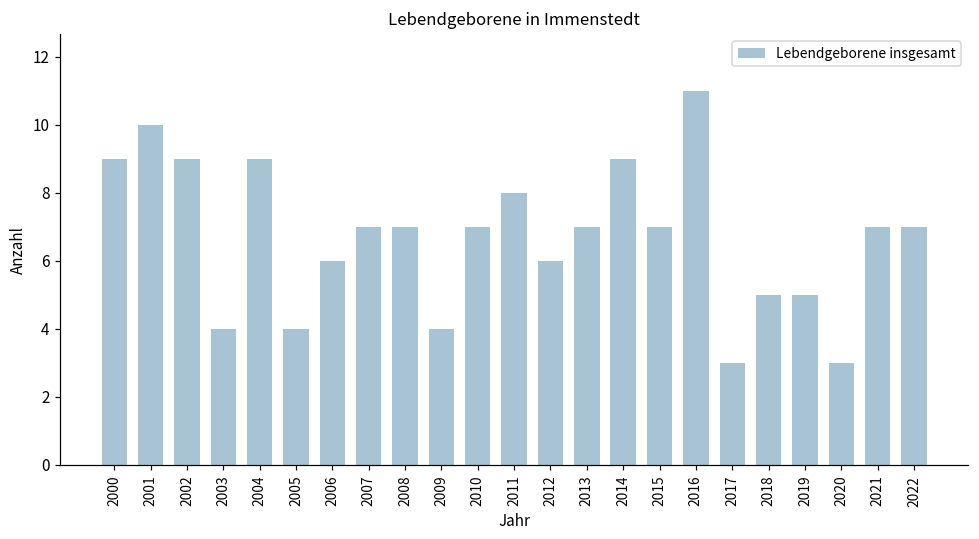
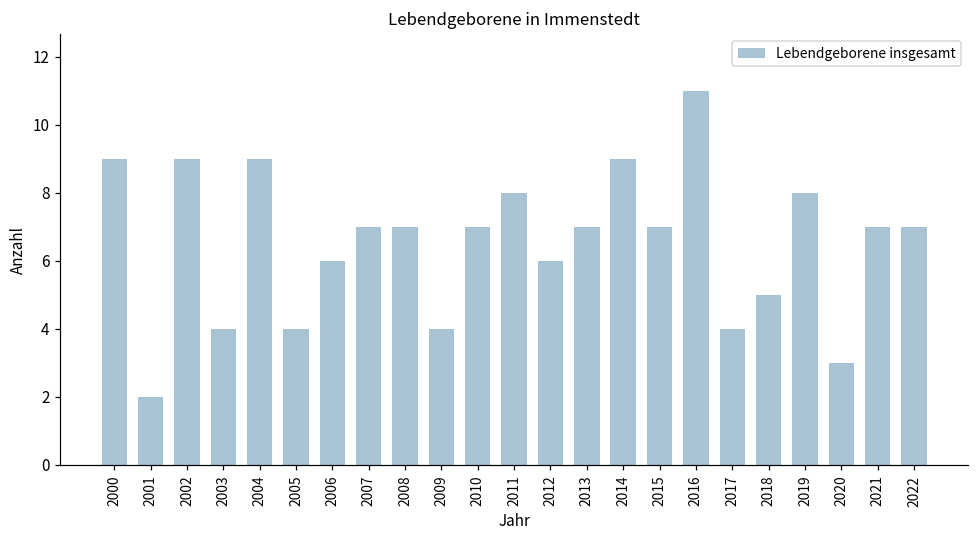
2001: 10 -> 2
2017: 3 -> 4
2019: 5 -> 8
